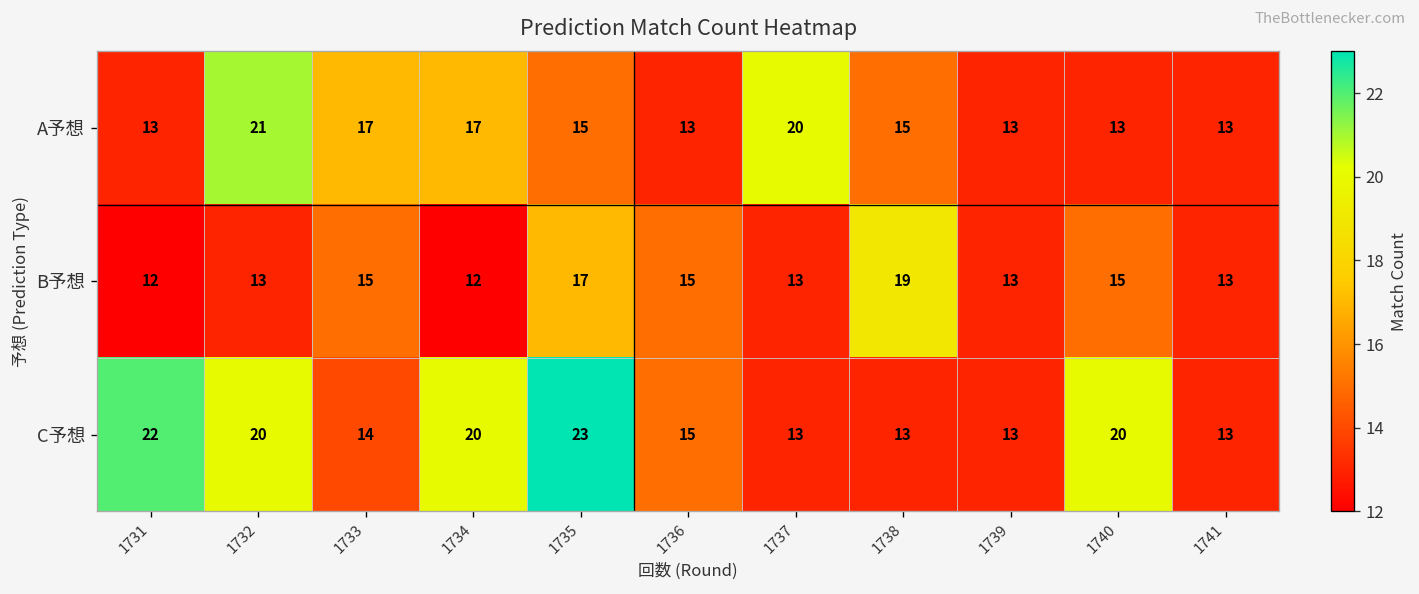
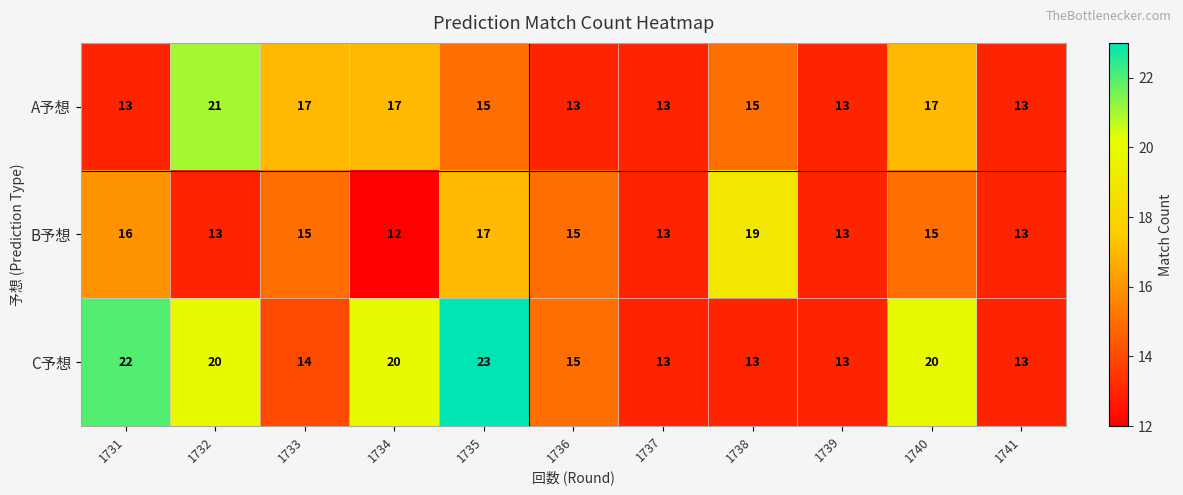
A予想, 1737: 20 -> 13
A予想, 1740: 13 -> 17
B予想, 1731: 12 -> 16
